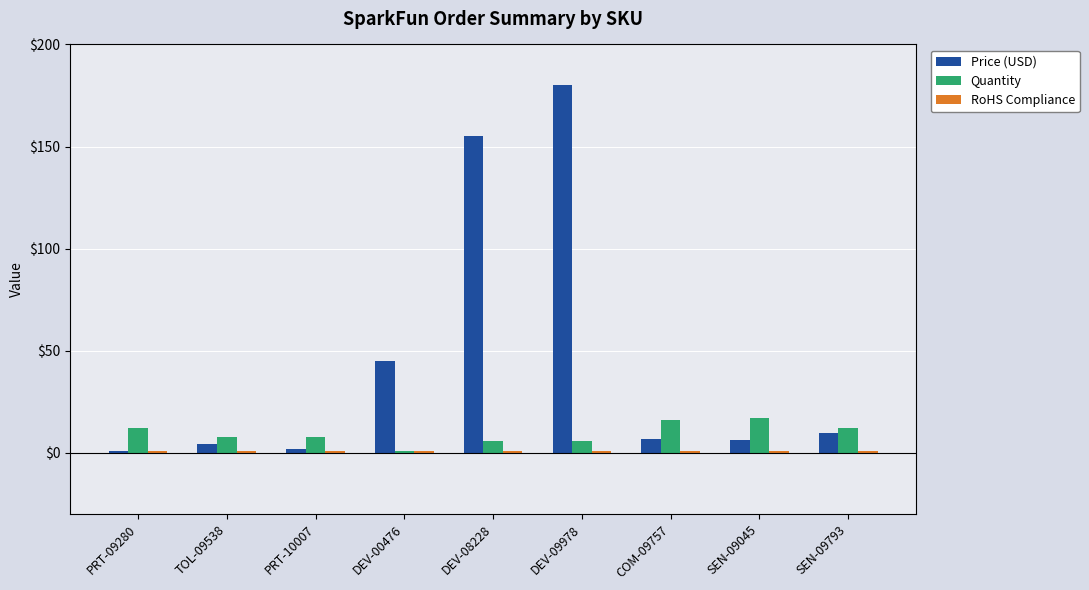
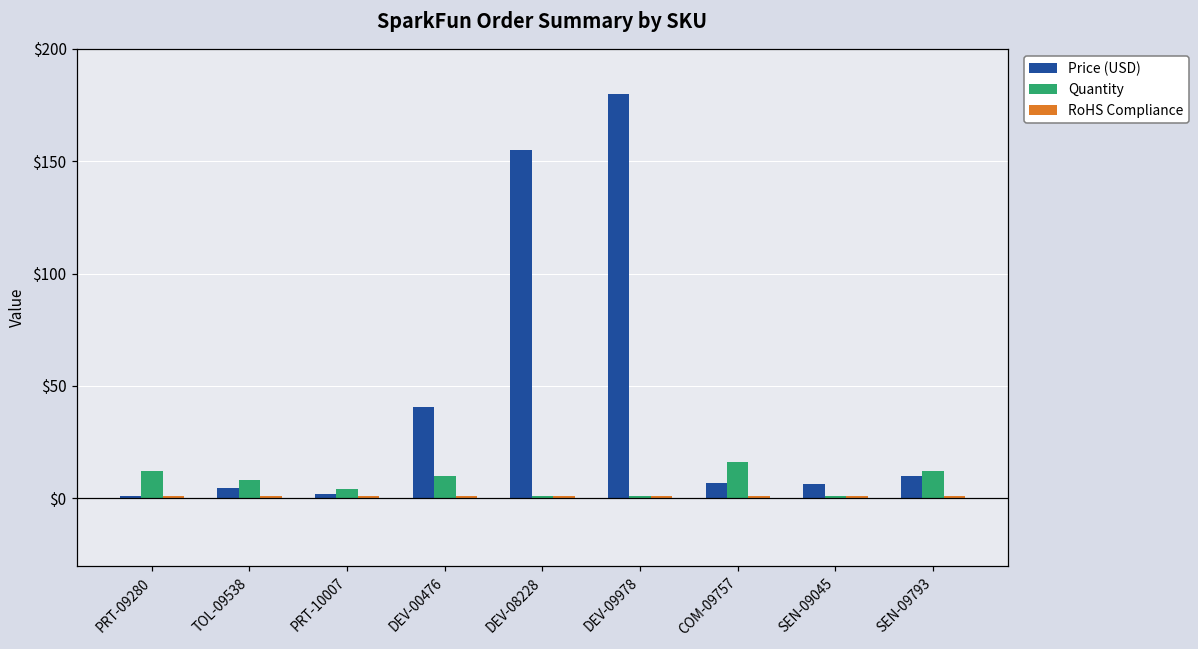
Quantity, PRT-10007: $8 -> $4
Price (USD), DEV-00476: $45 -> $41
Quantity, DEV-00476: $1 -> $10
Quantity, DEV-08228: $6 -> $1
Quantity, DEV-09978: $6 -> $1
Quantity, SEN-09045: $17 -> $1
